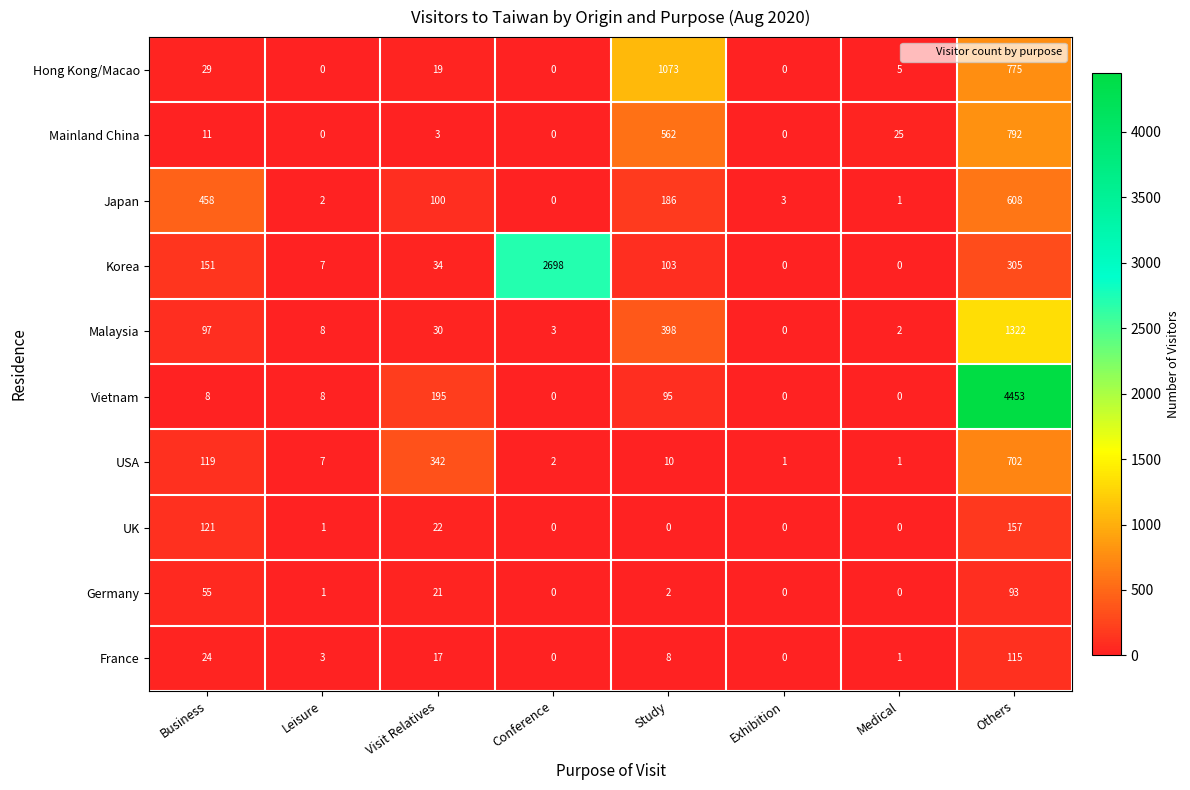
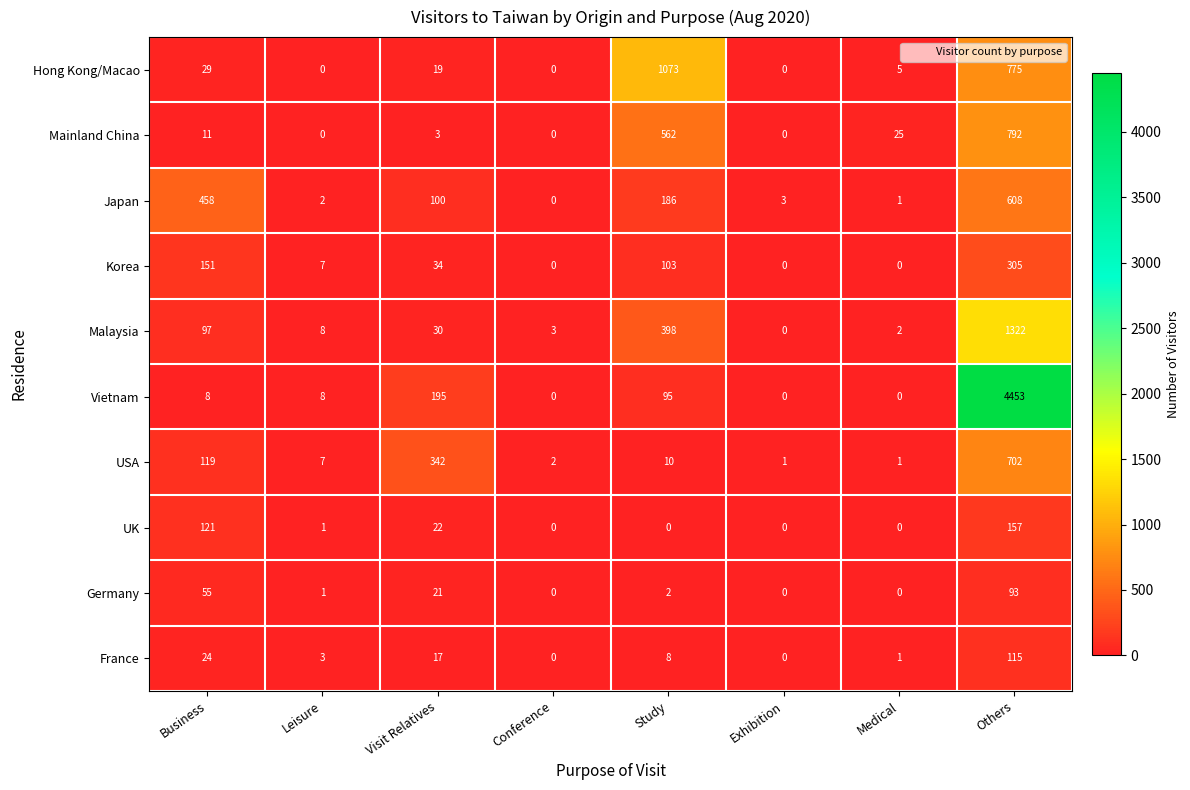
Korea, Conference: 2698 -> 0
